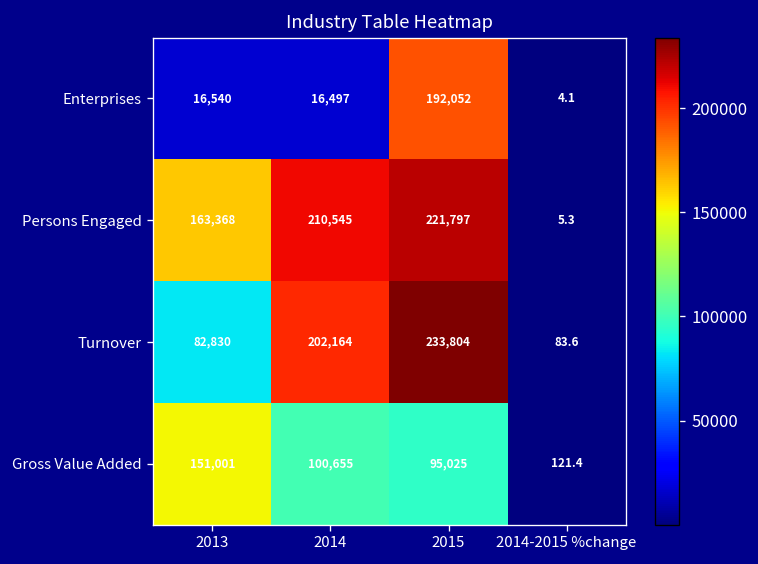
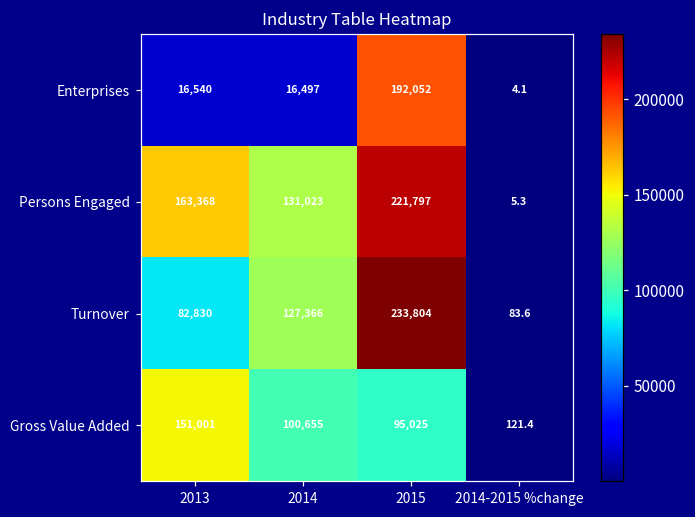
Persons Engaged, 2014: 210,545 -> 131,023
Turnover, 2014: 202,164 -> 127,366
